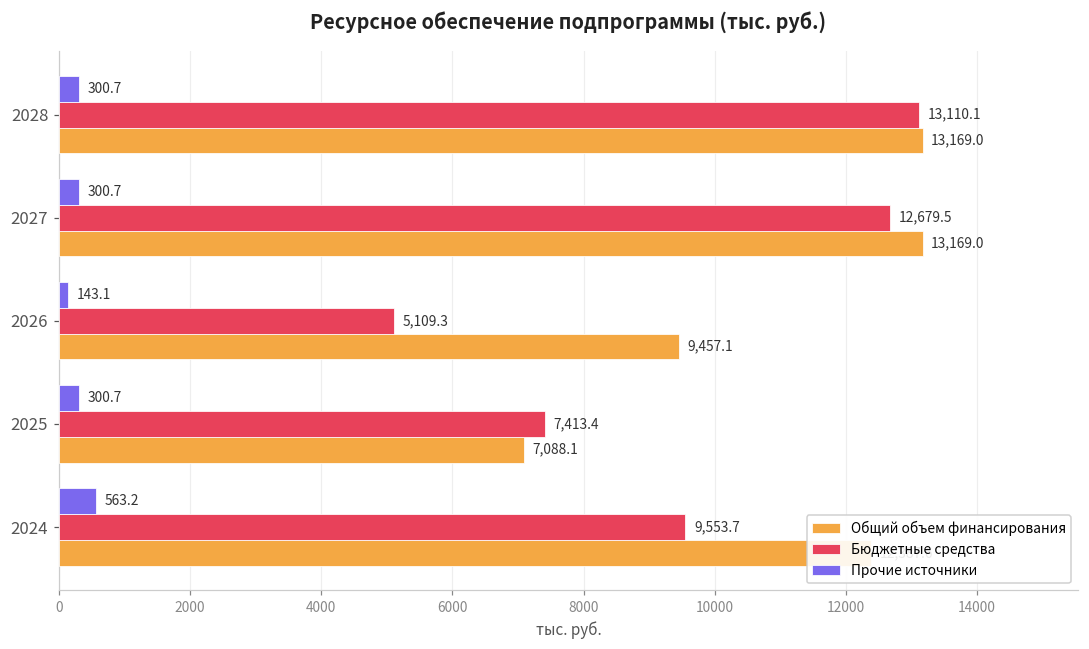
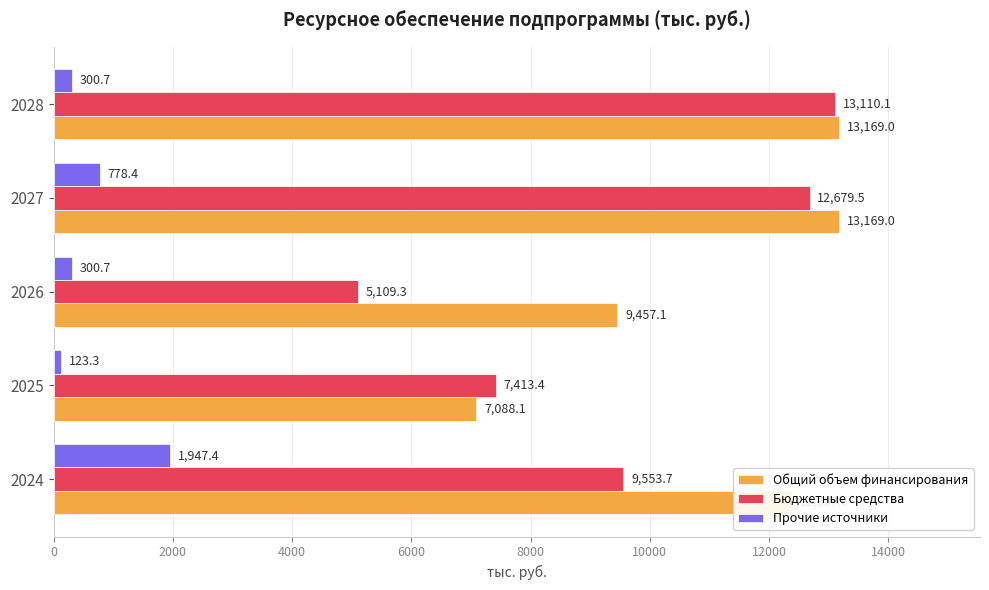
Прочие источники, 2027: 300.7 -> 778.4
Прочие источники, 2026: 143.1 -> 300.7
Прочие источники, 2025: 300.7 -> 123.3
Прочие источники, 2024: 563.2 -> 1,947.4
